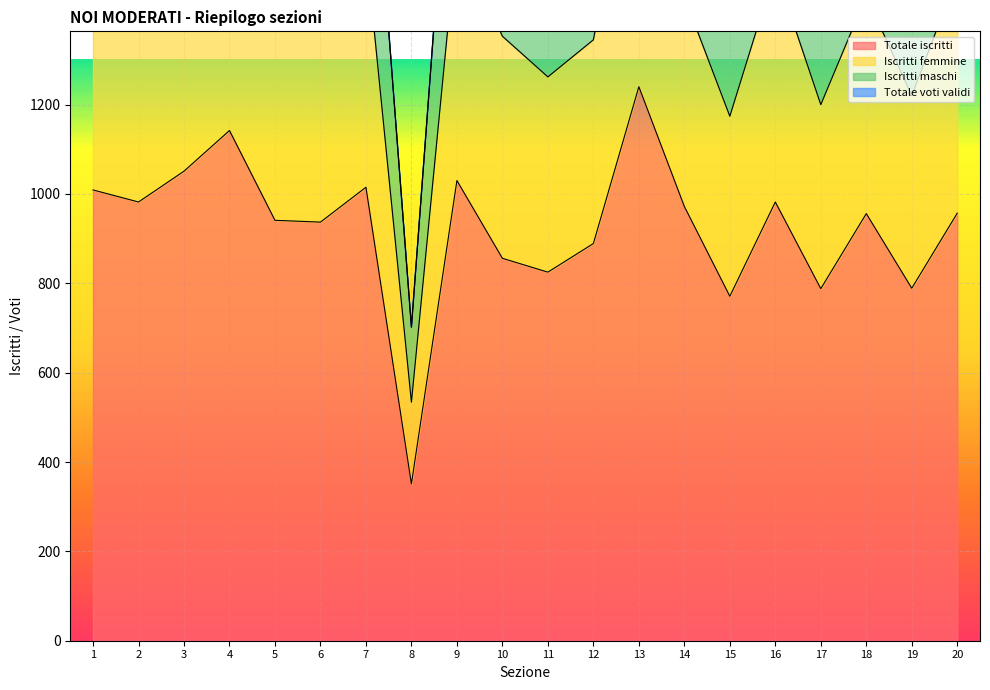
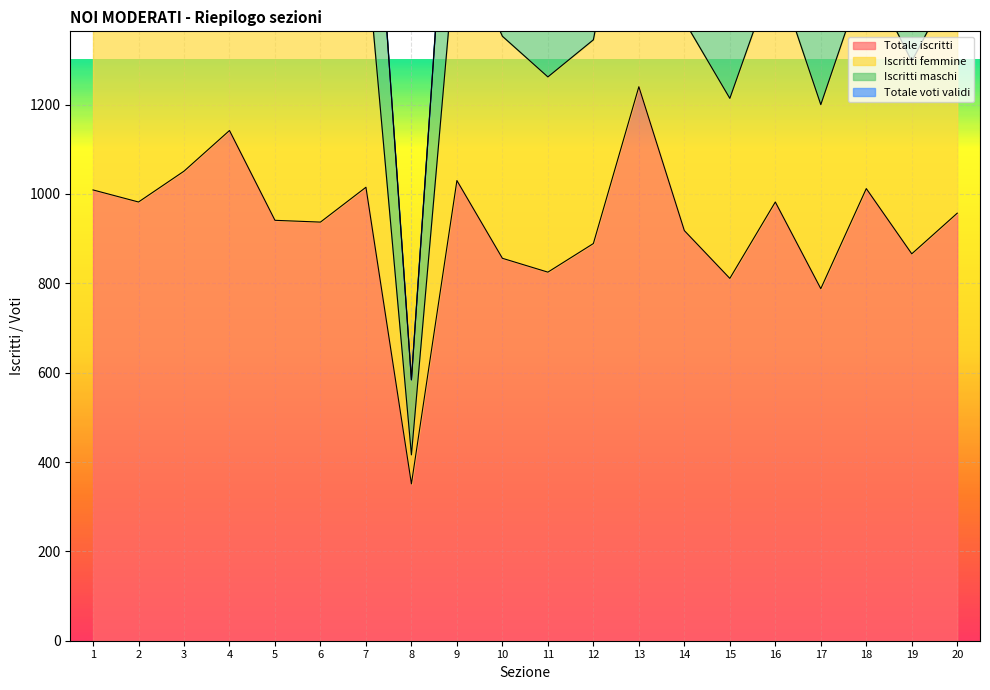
Iscritti femmine, 8: 180 -> 70
Totale iscritti, 14: 970 -> 920
Totale iscritti, 15: 770 -> 810
Totale iscritti, 18: 960 -> 1010
Totale iscritti, 19: 790 -> 870
